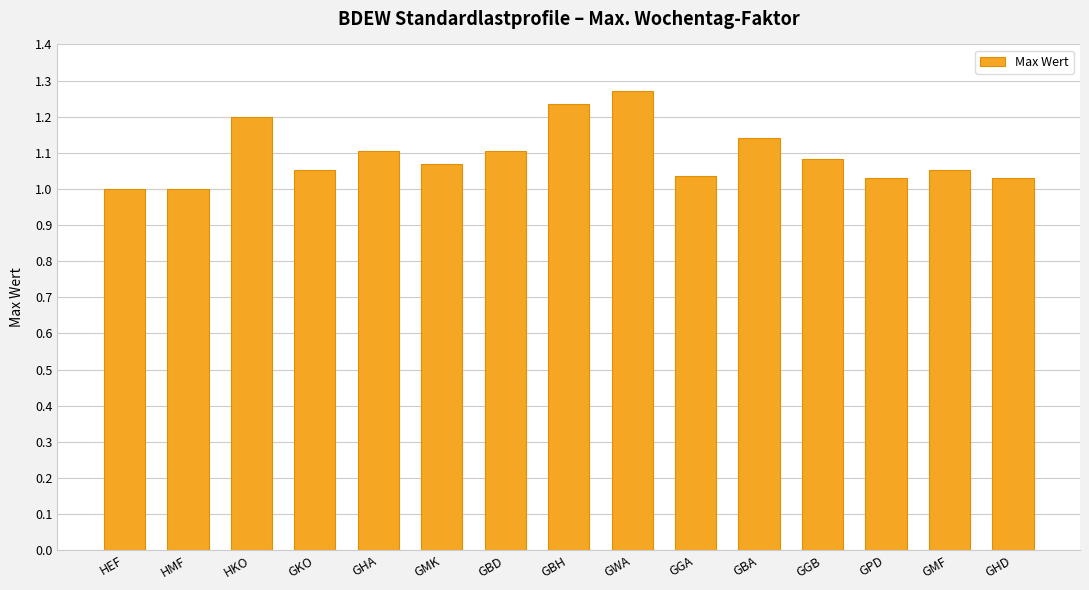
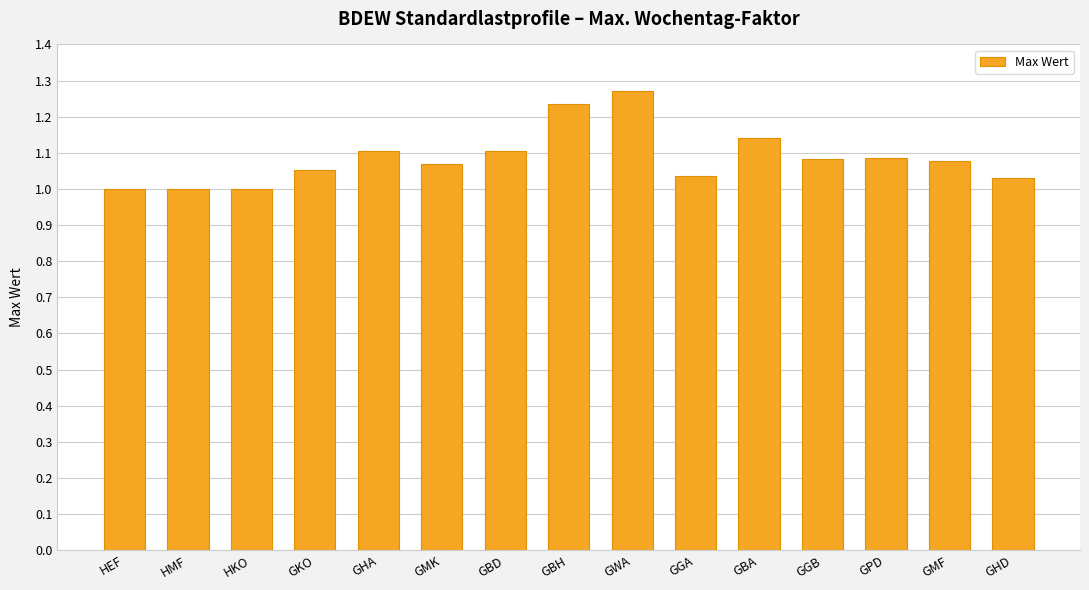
HKO: 1.2 -> 1.0
GPD: 1.03 -> 1.09
GMF: 1.05 -> 1.08
